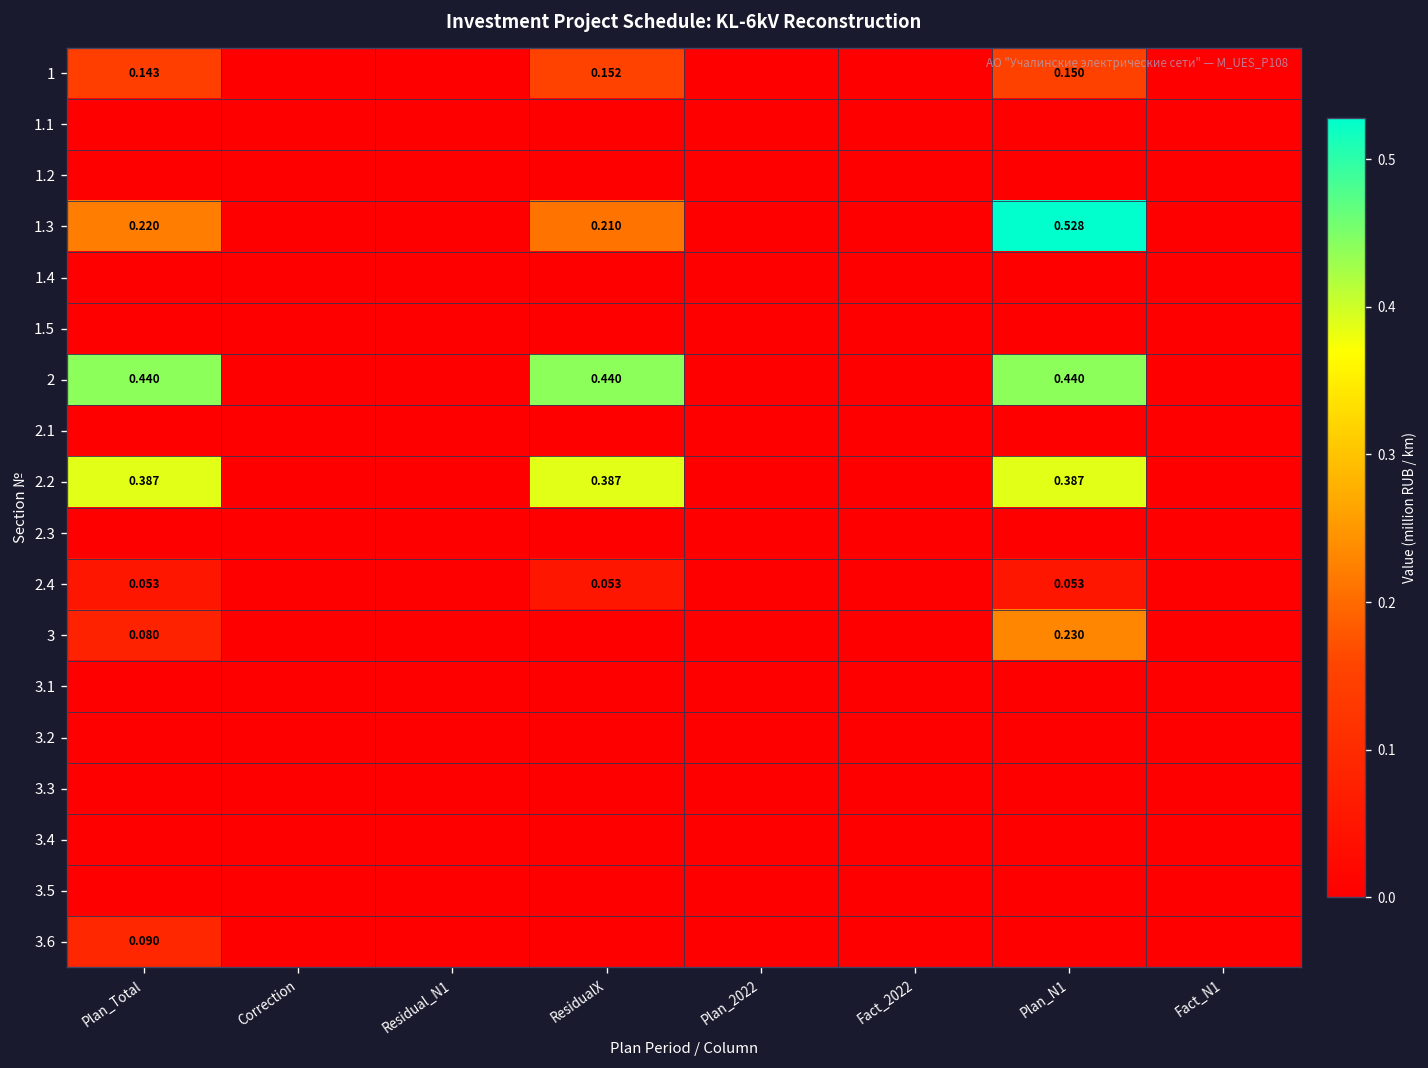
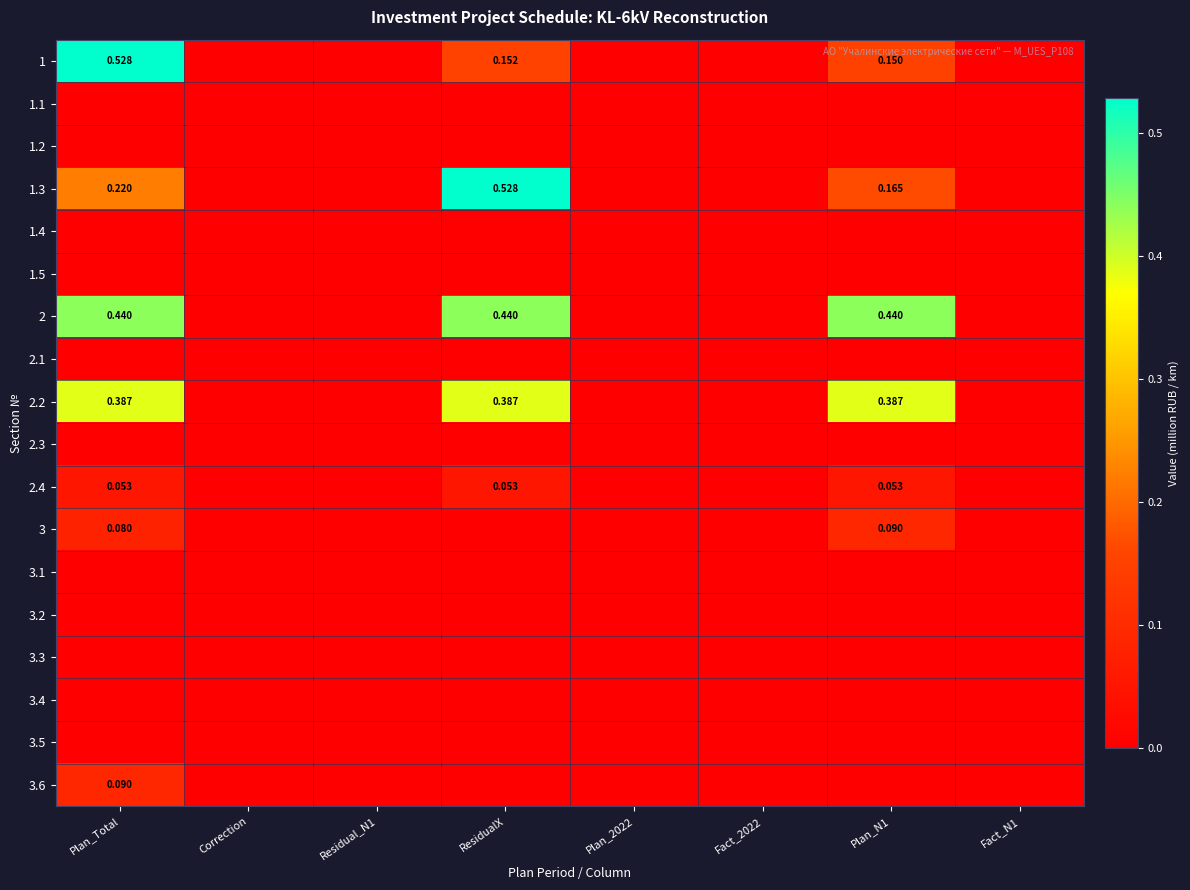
1, Plan_Total: 0.143 -> 0.528
1.3, ResidualX: 0.210 -> 0.528
1.3, Plan_N1: 0.528 -> 0.165
3, Plan_N1: 0.230 -> 0.090
